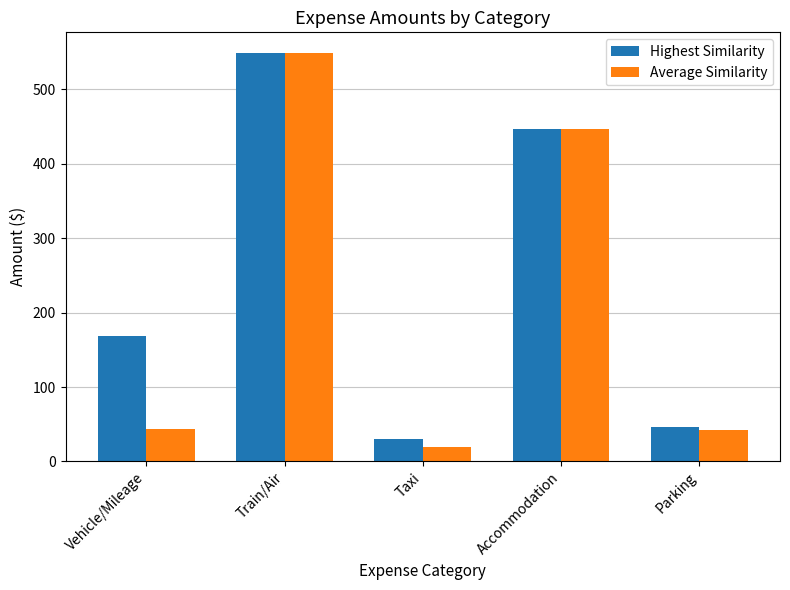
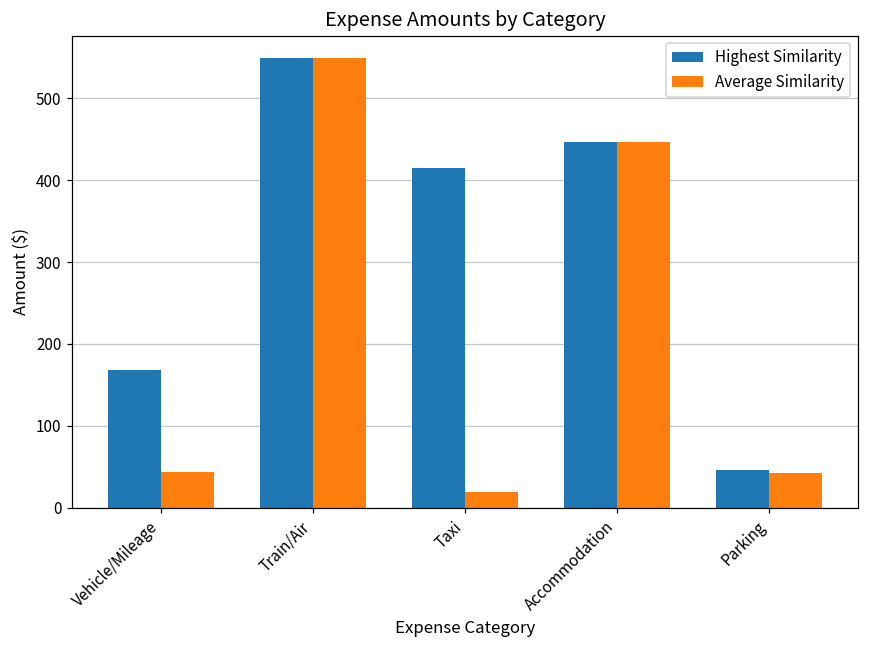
Highest Similarity, Taxi: 30 -> 410
